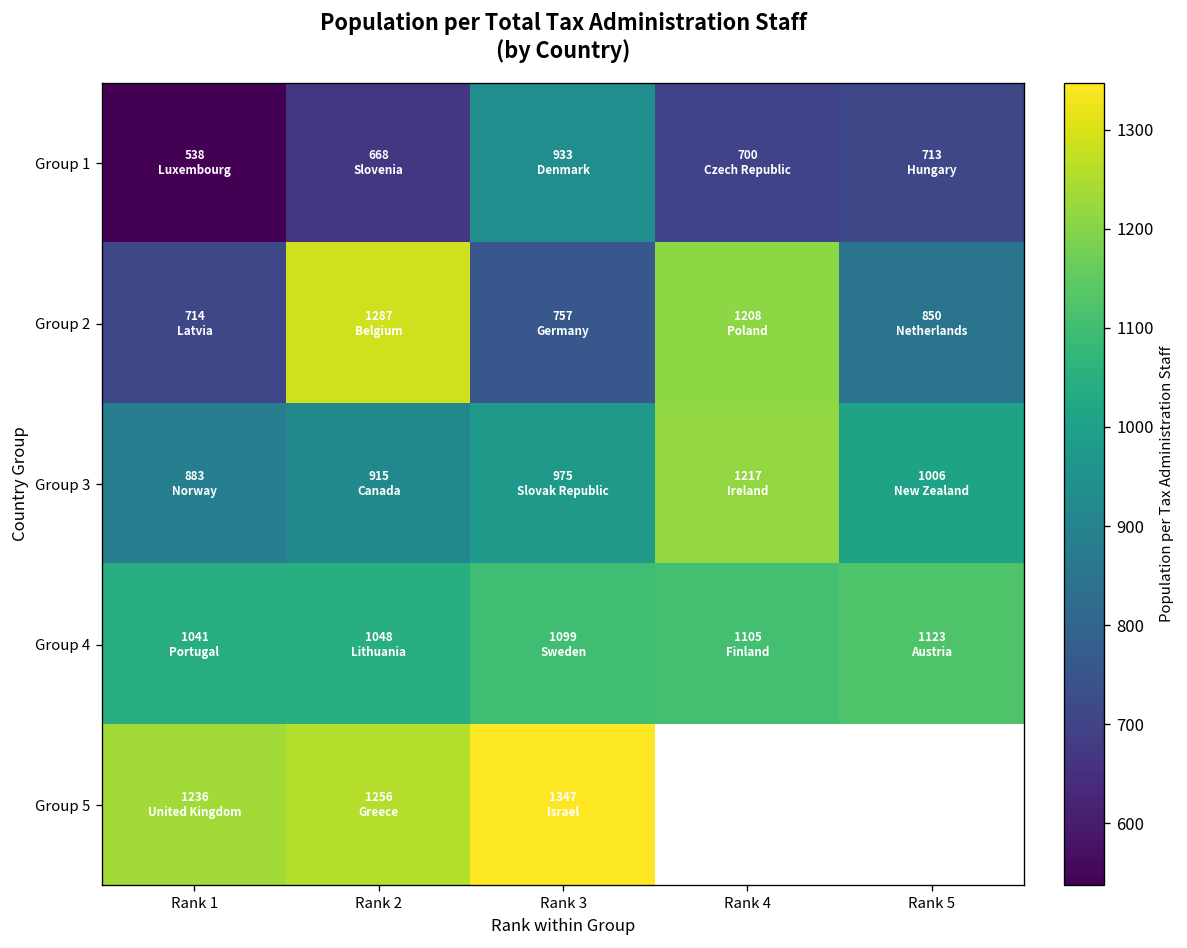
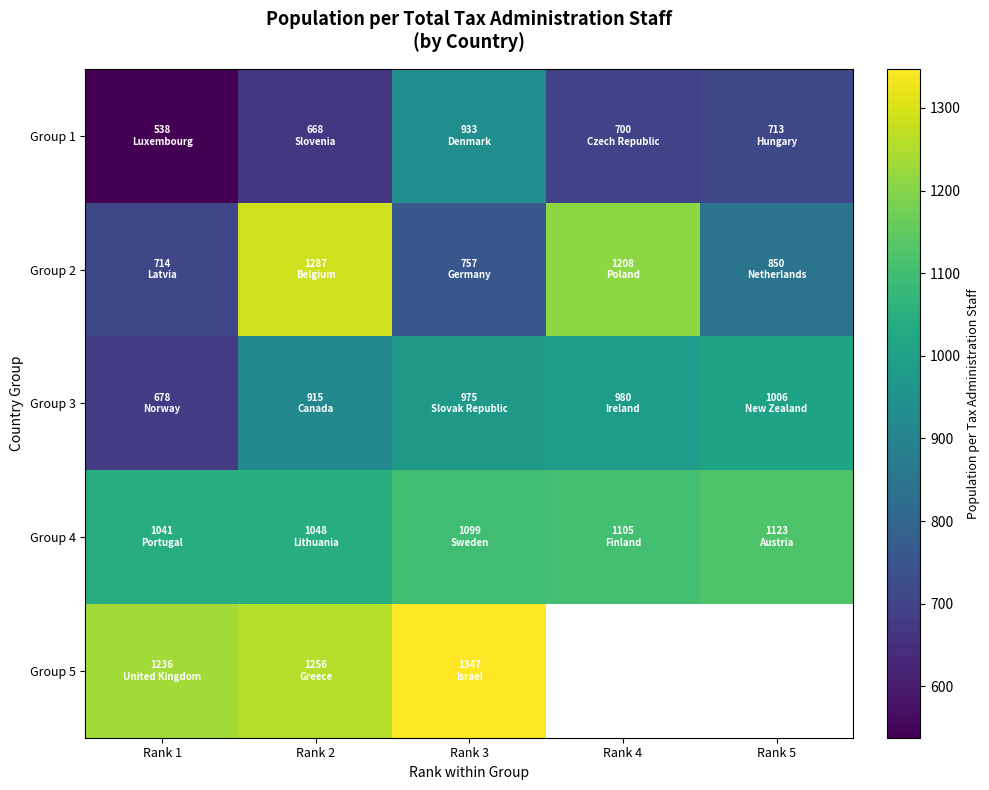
Group 3, Rank 1: 883 -> 678
Group 3, Rank 4: 1217 -> 980
